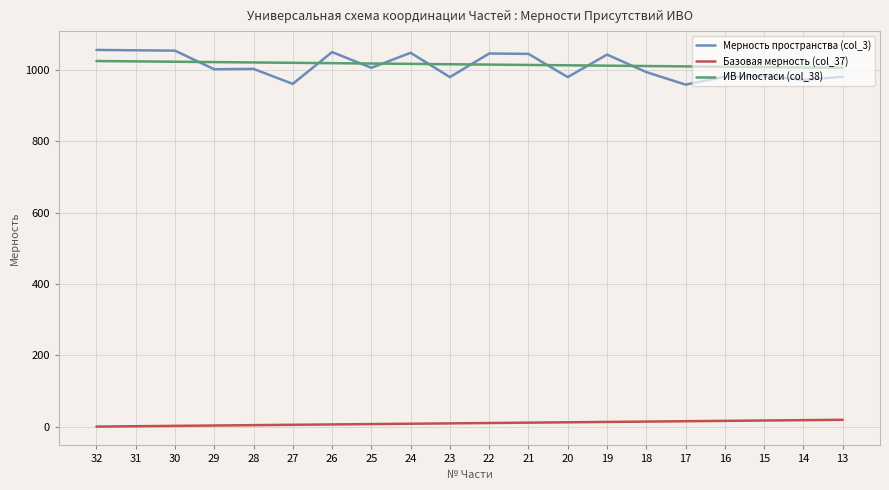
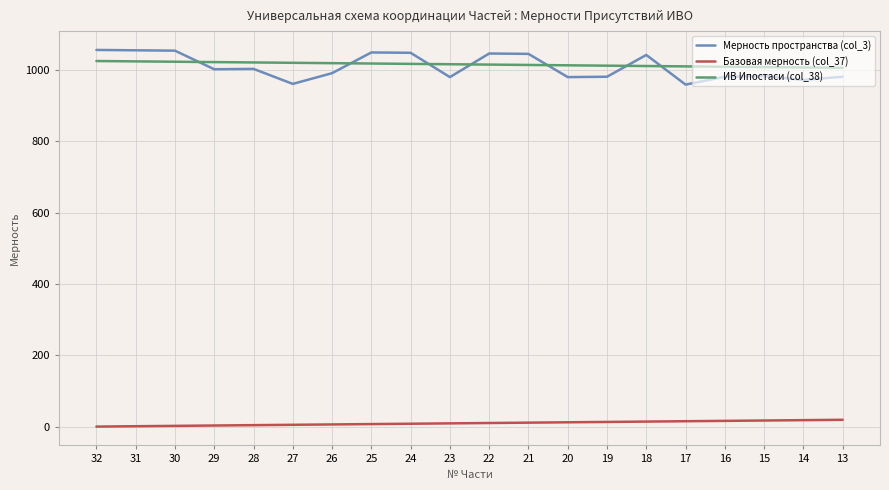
Мерность пространства (col_3), 26: 1050 -> 990
Мерность пространства (col_3), 25: 1010 -> 1050
Мерность пространства (col_3), 19: 1040 -> 980
Мерность пространства (col_3), 18: 990 -> 1040
